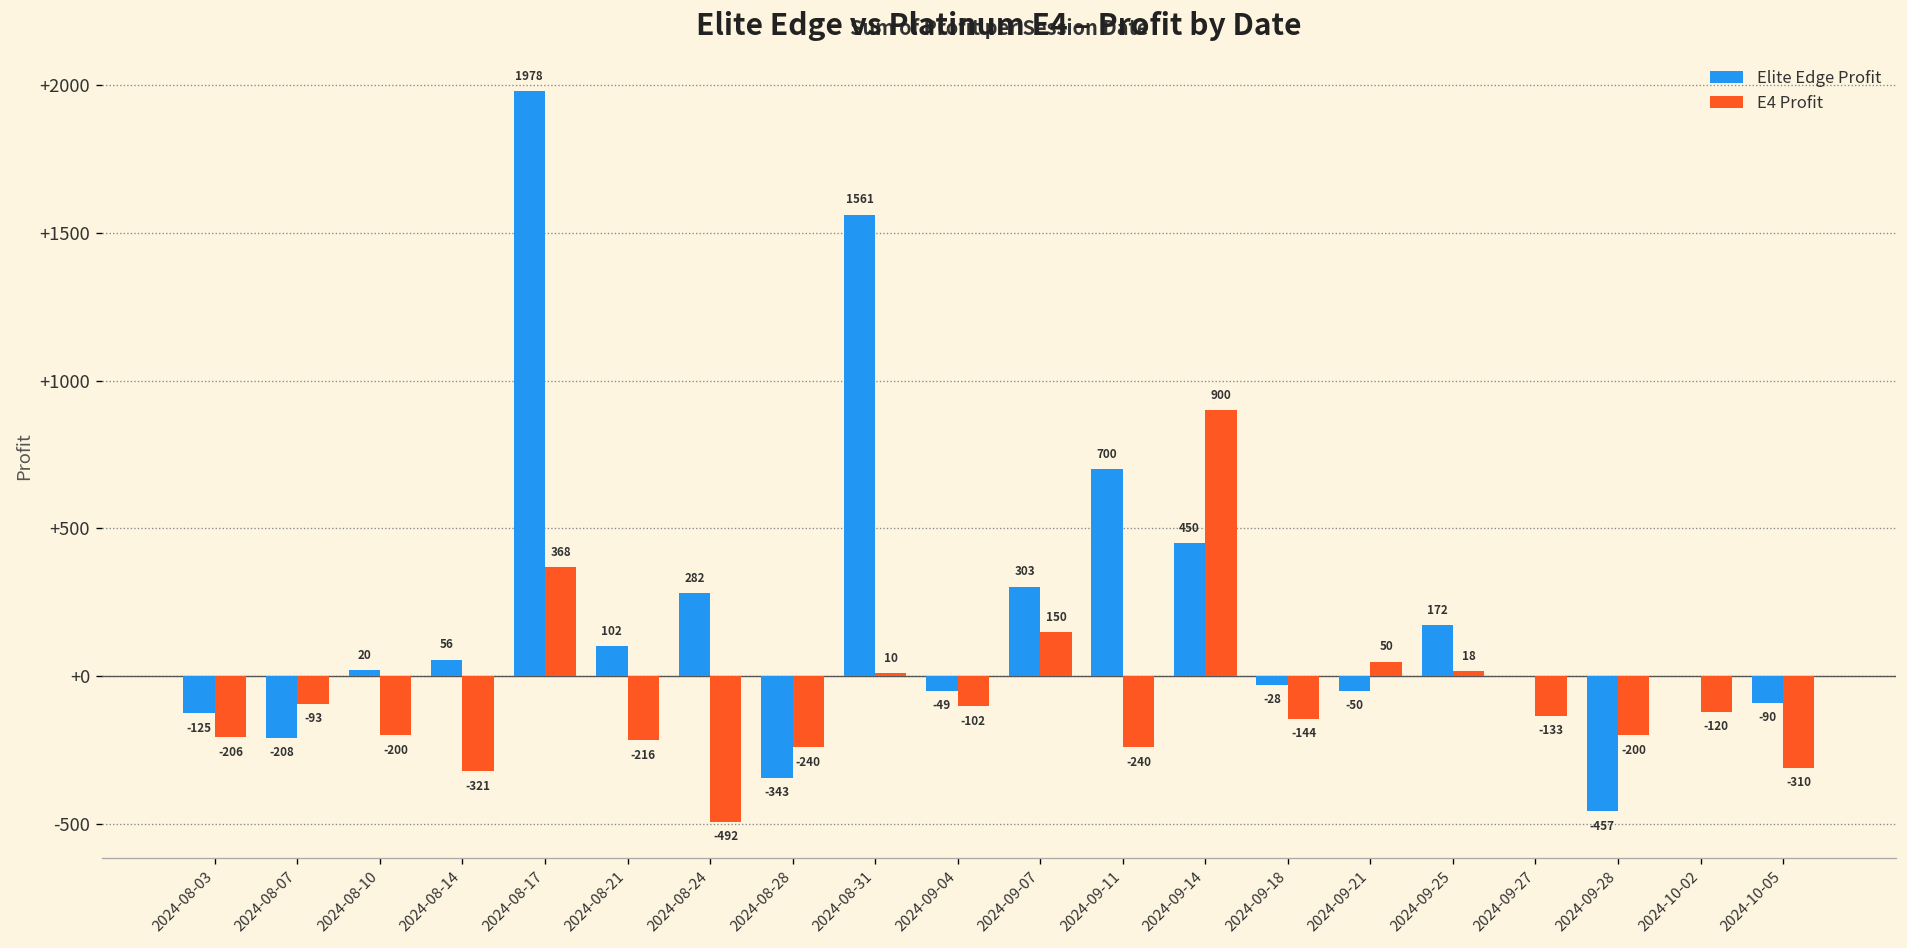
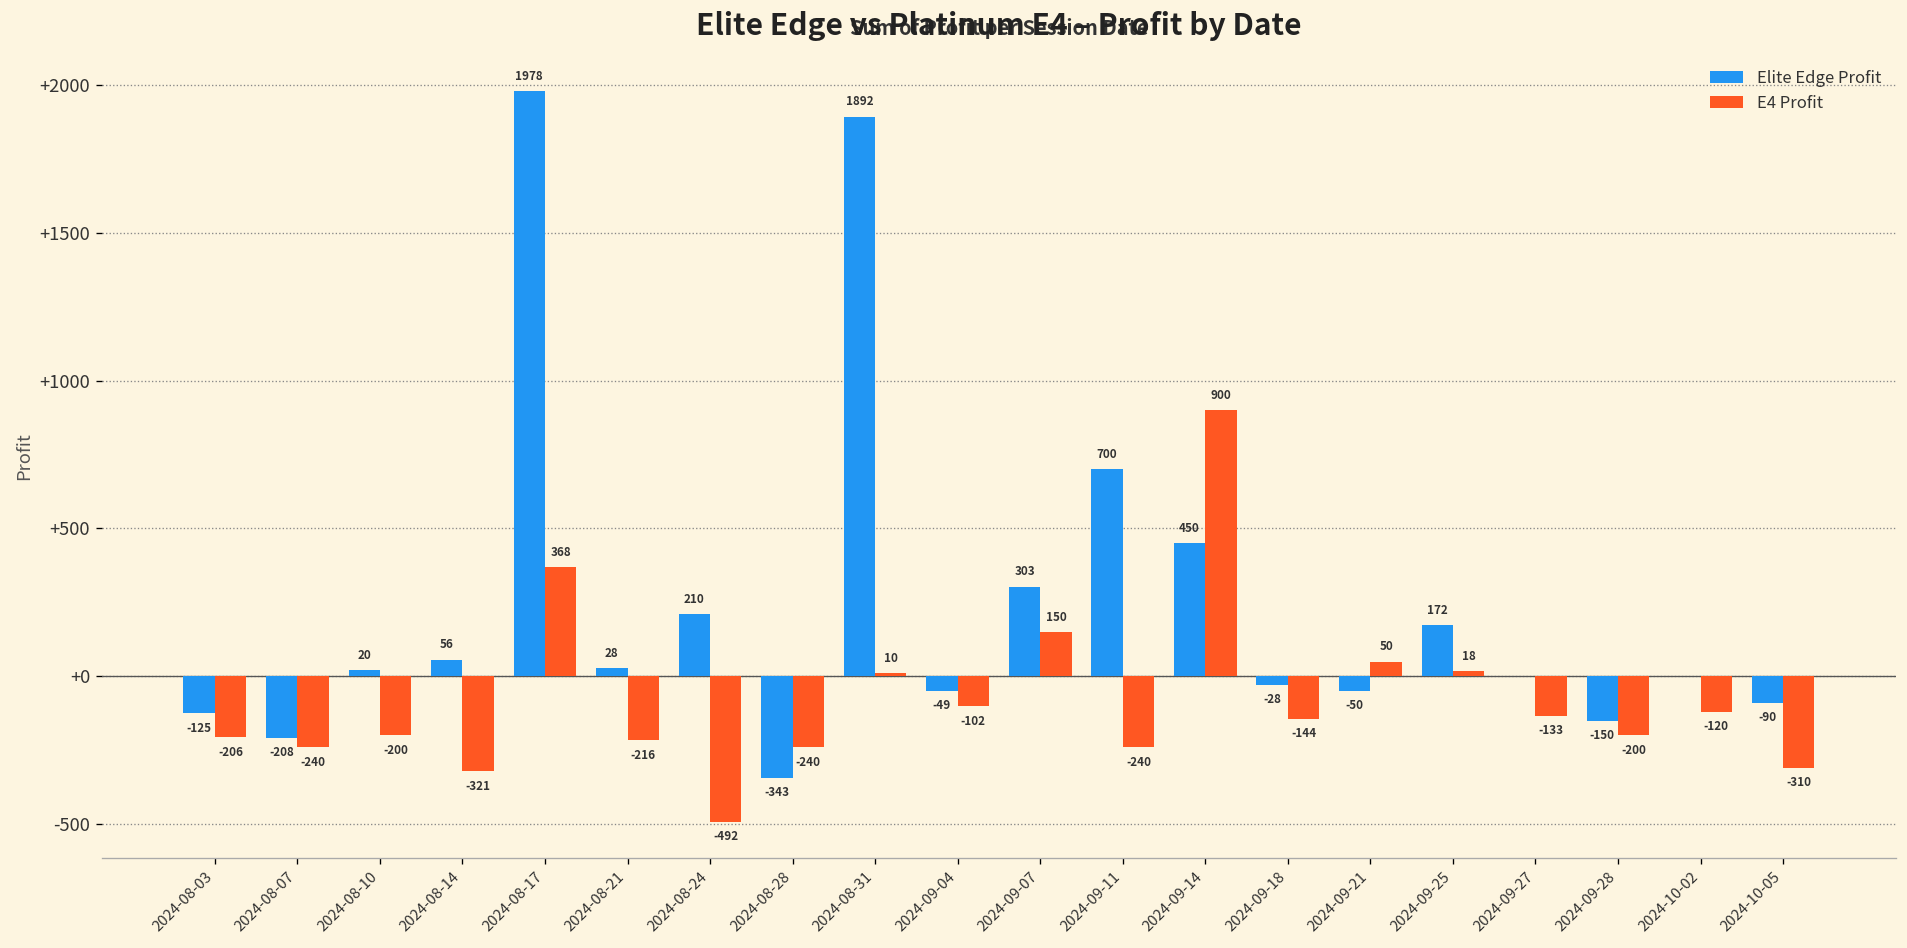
E4 Profit, 2024-08-07: -93 -> -240
Elite Edge Profit, 2024-08-21: 102 -> 28
Elite Edge Profit, 2024-08-24: 282 -> 210
Elite Edge Profit, 2024-08-31: 1561 -> 1892
Elite Edge Profit, 2024-09-28: -457 -> -150
